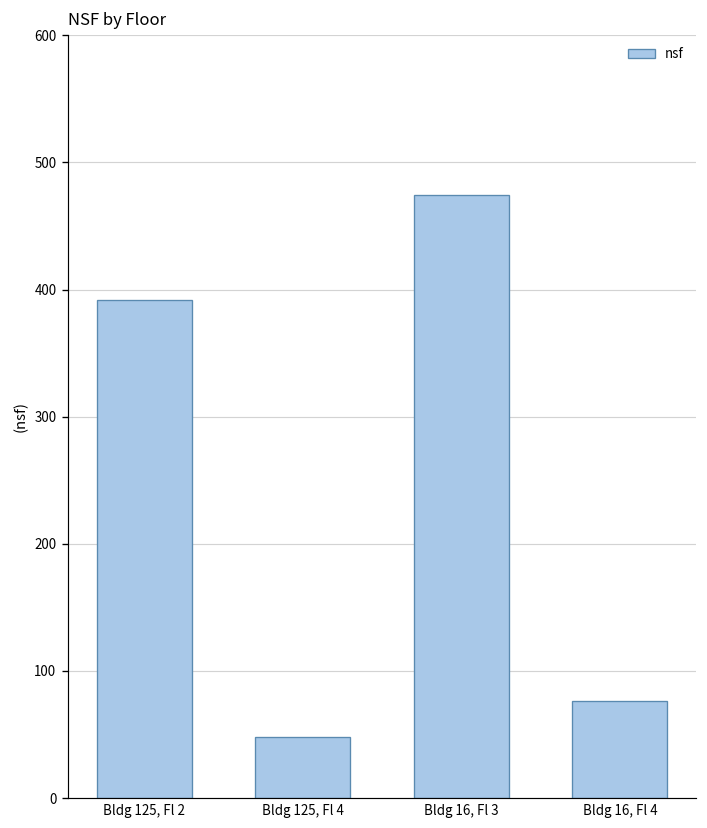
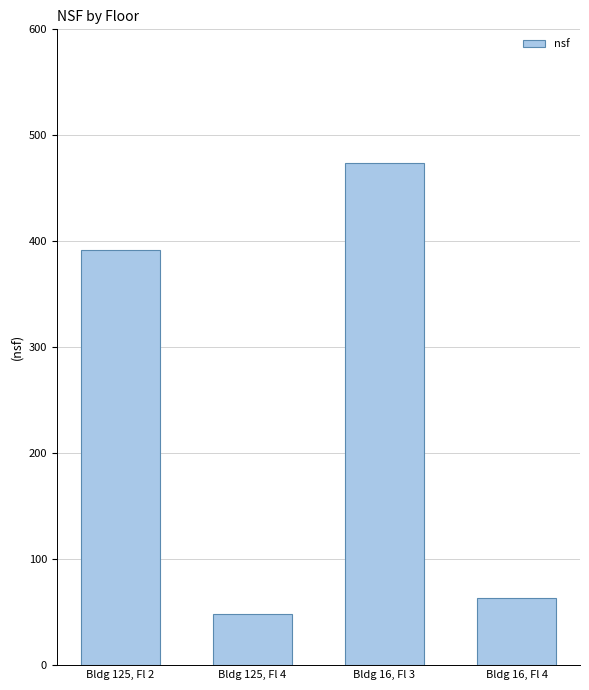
Bldg 16, Fl 4: 76 -> 63
